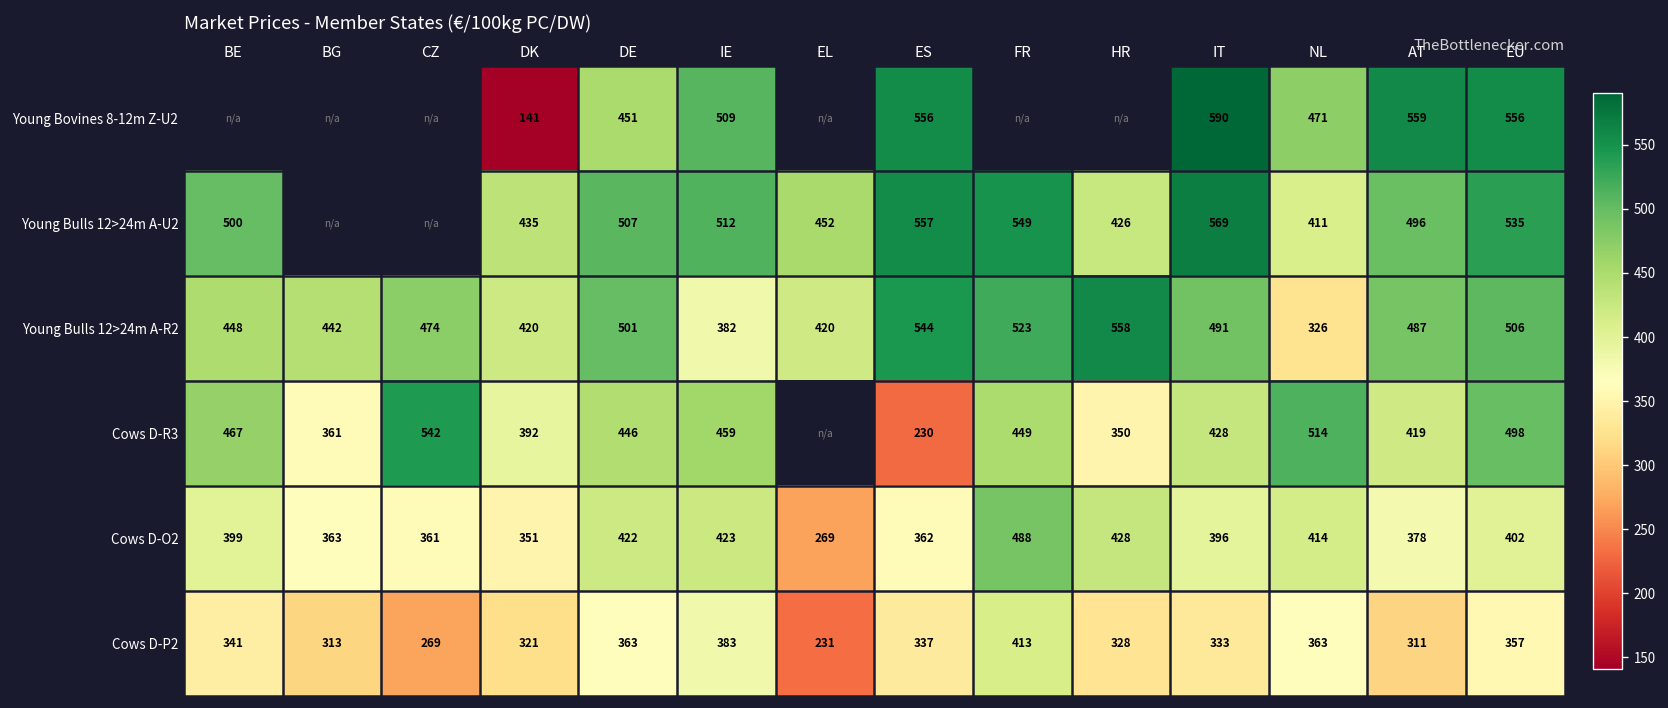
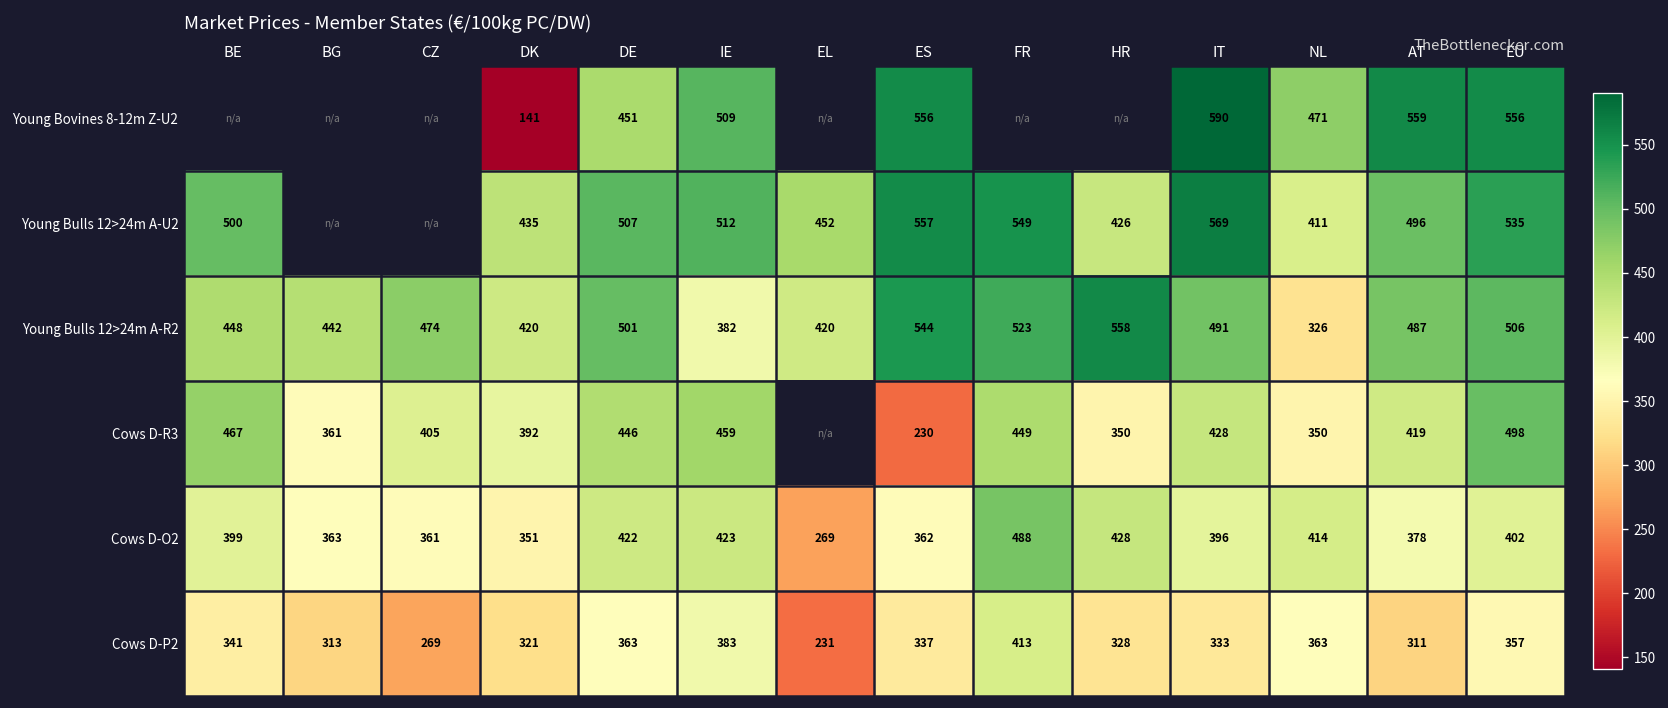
Cows D-R3, CZ: 542 -> 405
Cows D-R3, NL: 514 -> 350
